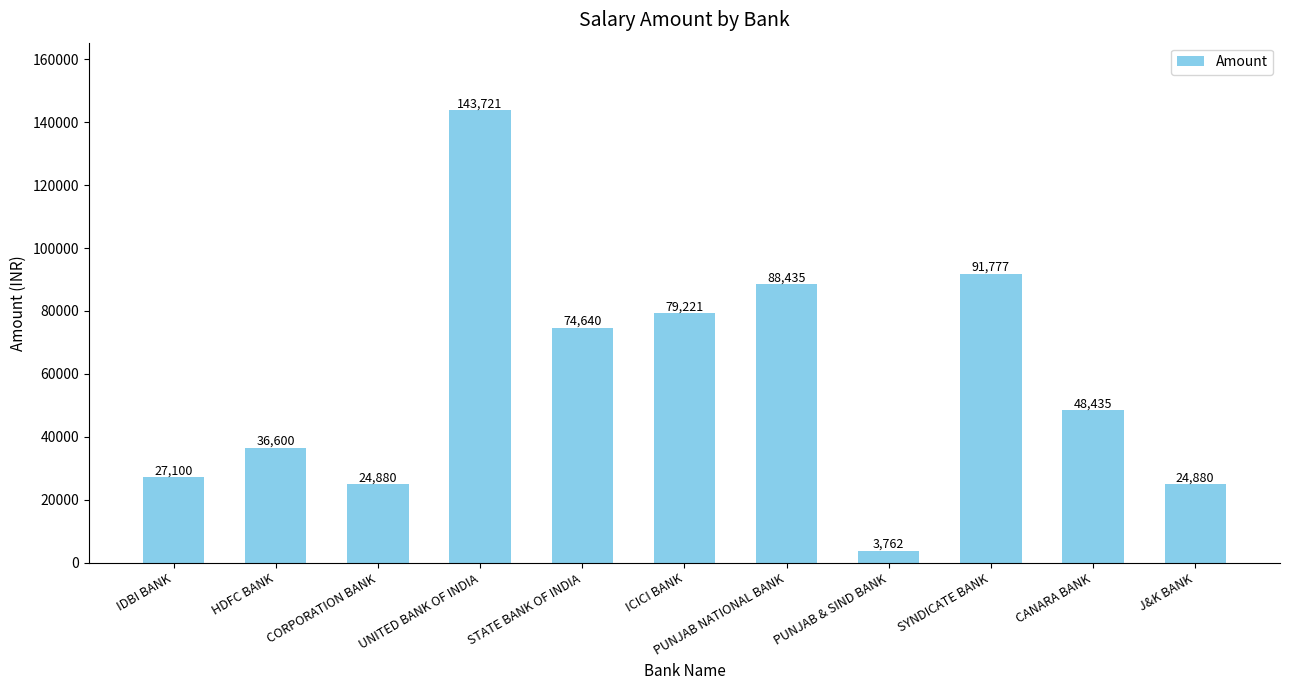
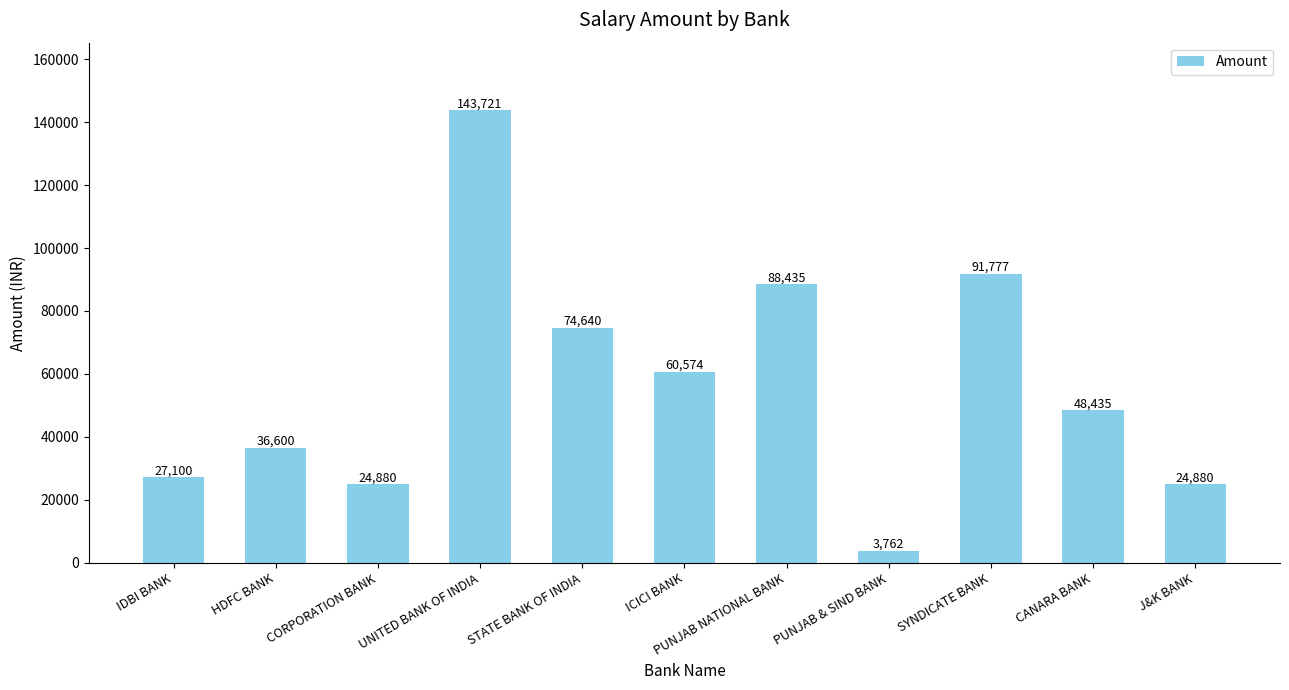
ICICI BANK: 79,221 -> 60,574
